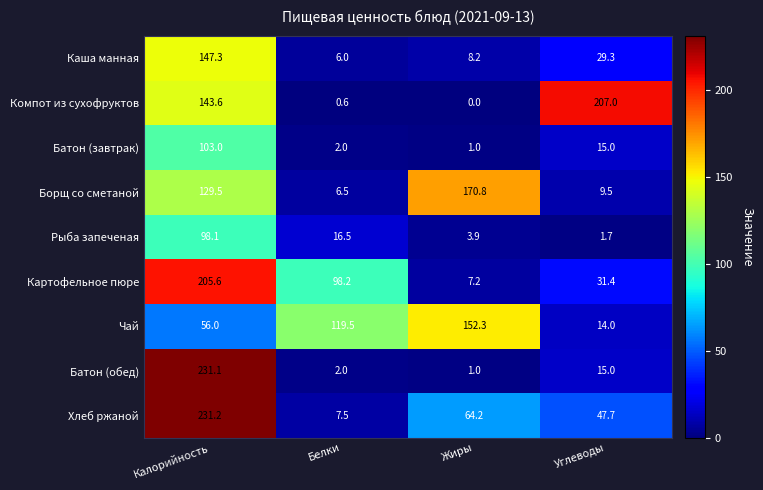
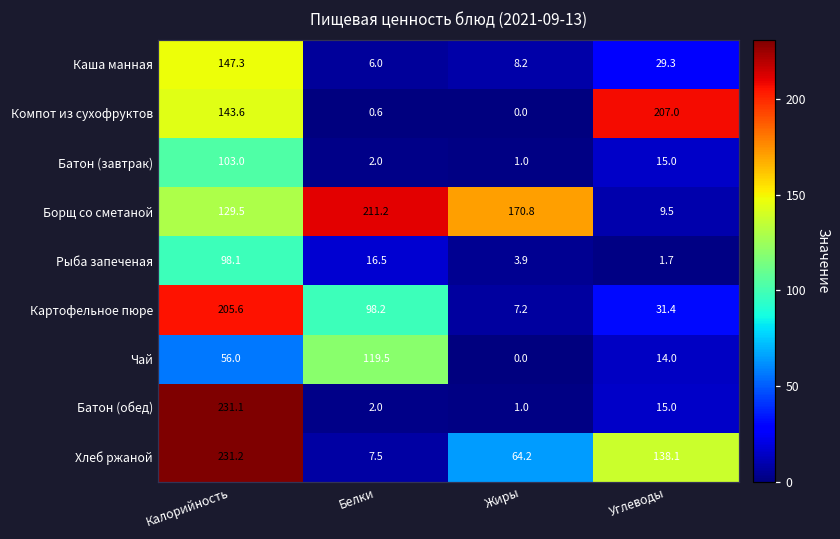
Борщ со сметаной, Белки: 6.5 -> 211.2
Чай, Жиры: 152.3 -> 0.0
Хлеб ржаной, Углеводы: 47.7 -> 138.1
